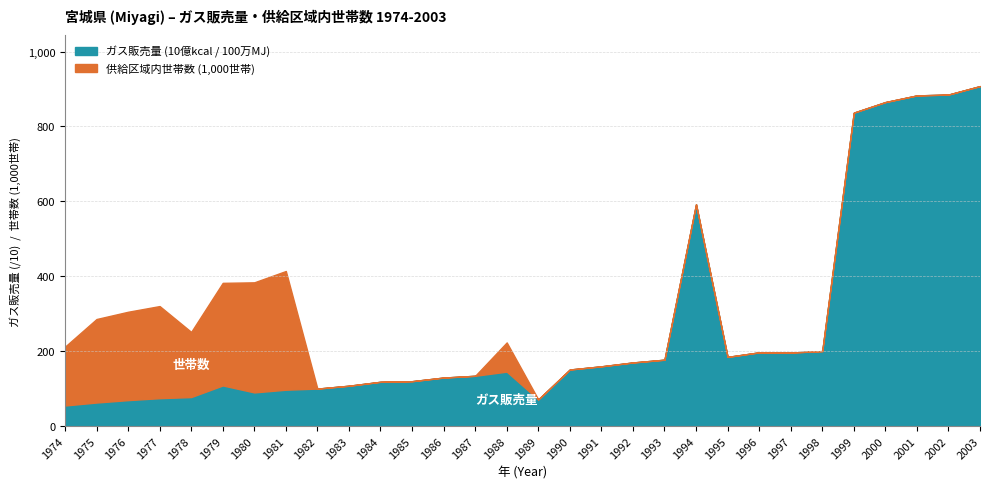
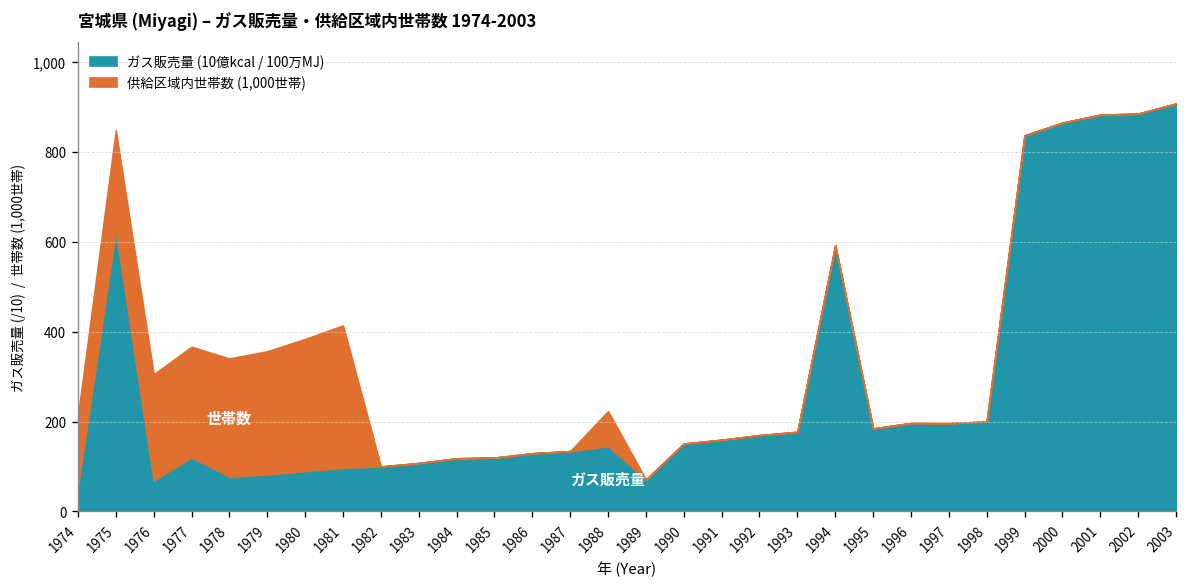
ガス販売量 (10億kcal / 100万MJ), 1975: 60 -> 620
ガス販売量 (10億kcal / 100万MJ), 1977: 70 -> 120
供給区域内世帯数 (1,000世帯), 1978: 170 -> 260
ガス販売量 (10億kcal / 100万MJ), 1979: 110 -> 80
